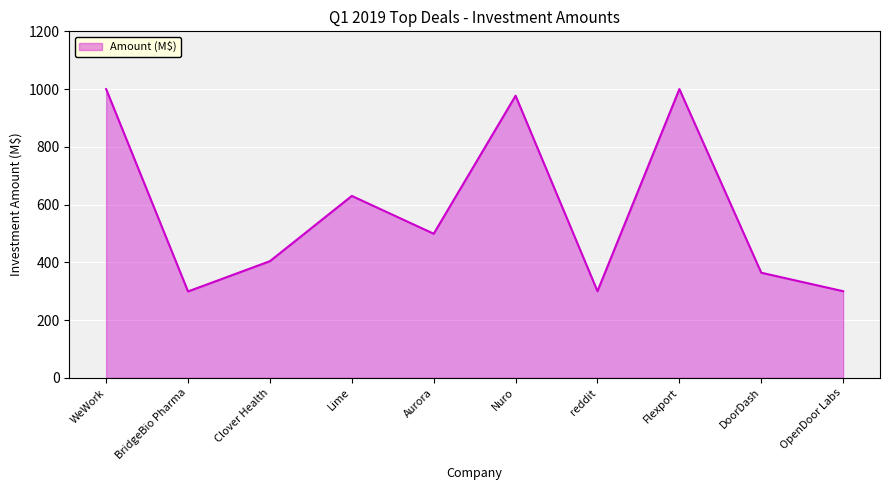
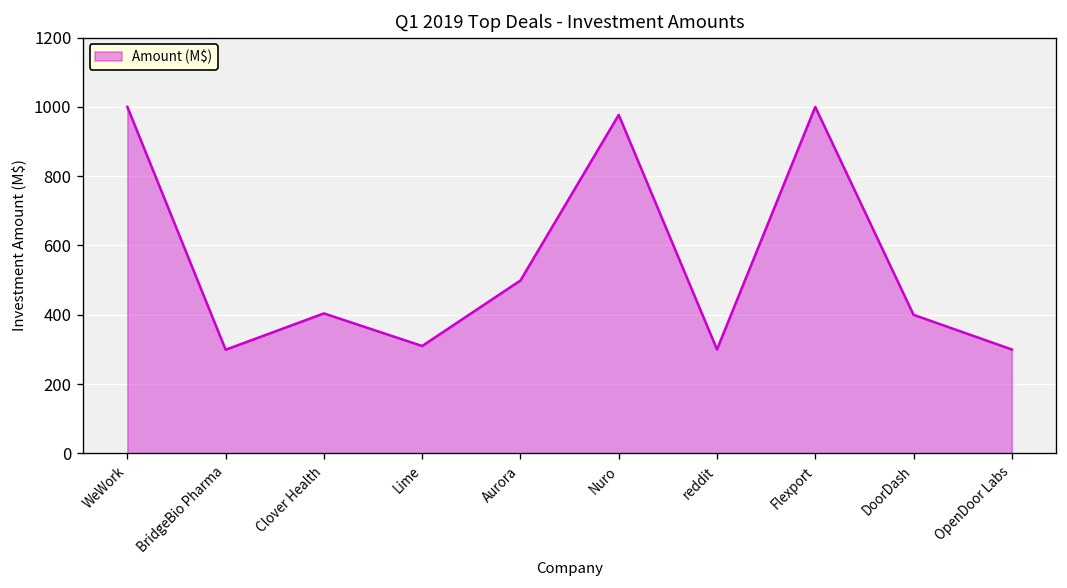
Lime: 630 -> 310
DoorDash: 360 -> 400
